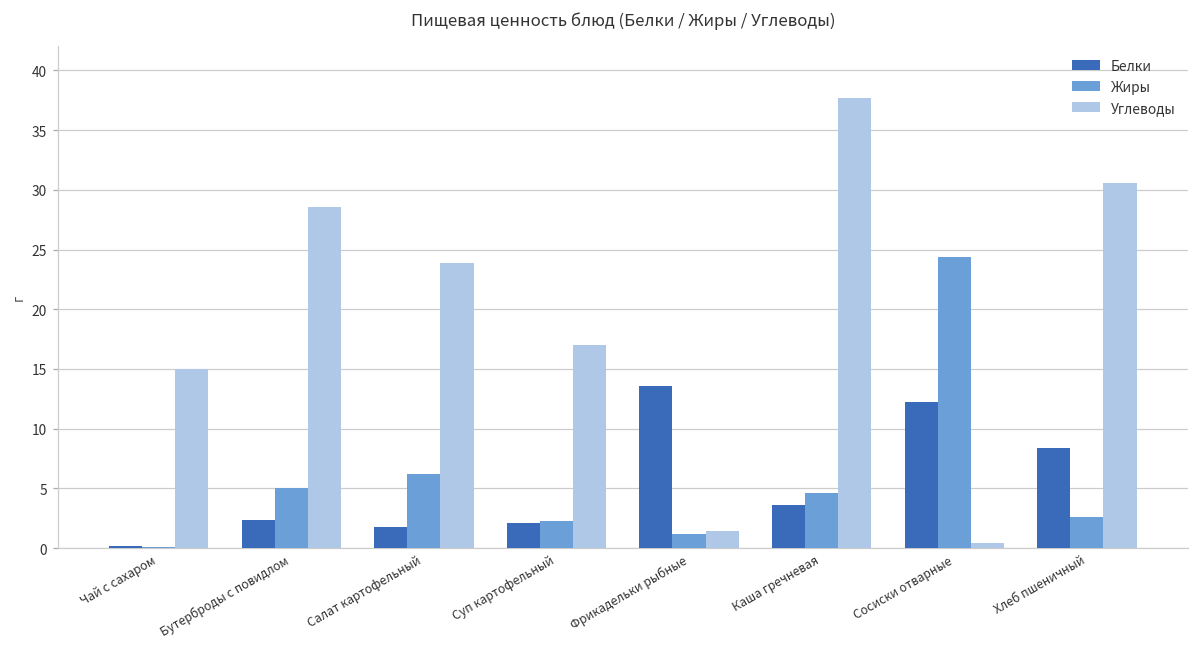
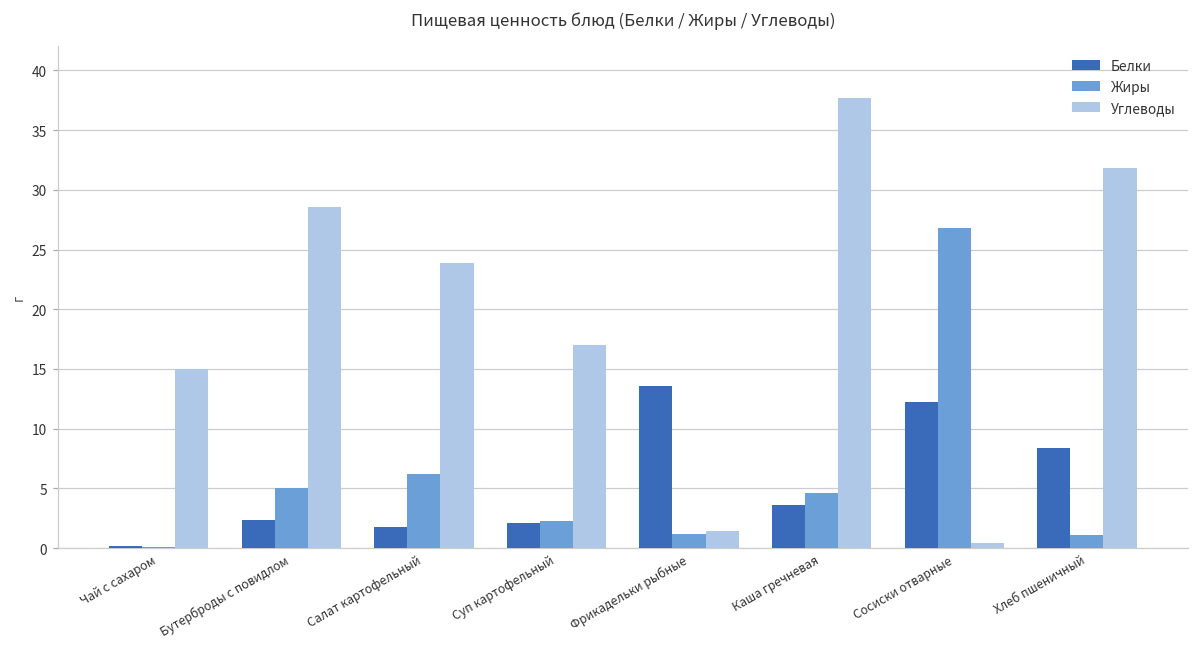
Жиры, Сосиски отварные: 24.4 -> 26.8
Жиры, Хлеб пшеничный: 2.6 -> 1.1
Углеводы, Хлеб пшеничный: 30.6 -> 31.8
